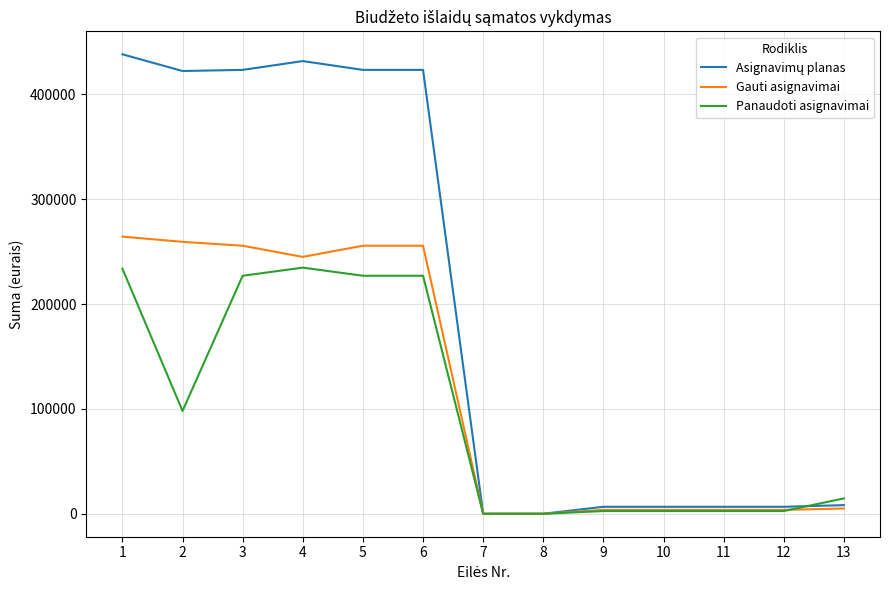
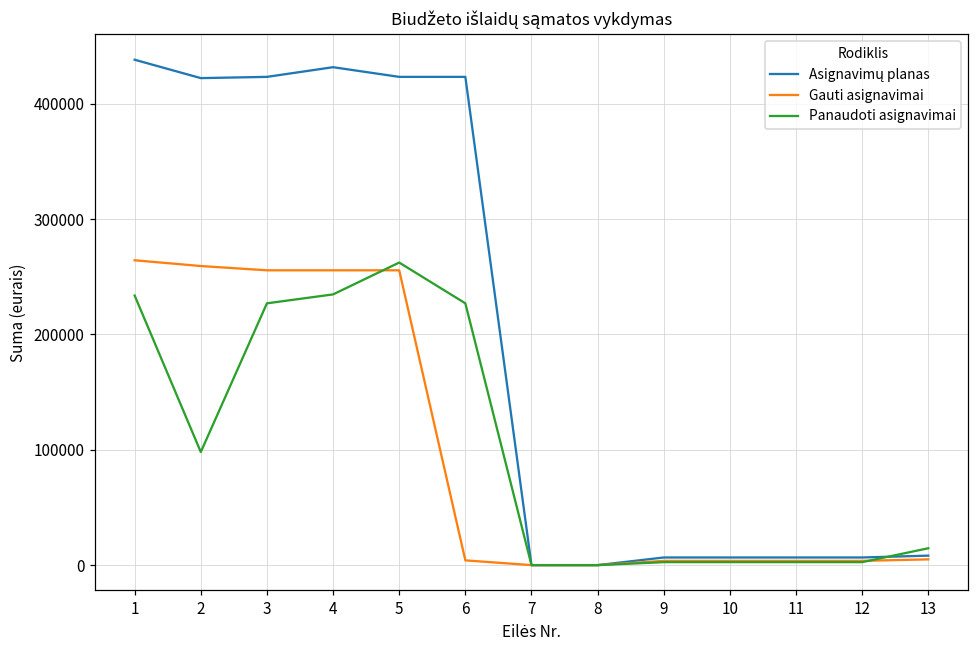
Gauti asignavimai, 4: 245000 -> 256000
Panaudoti asignavimai, 5: 227000 -> 262000
Gauti asignavimai, 6: 256000 -> 4000
